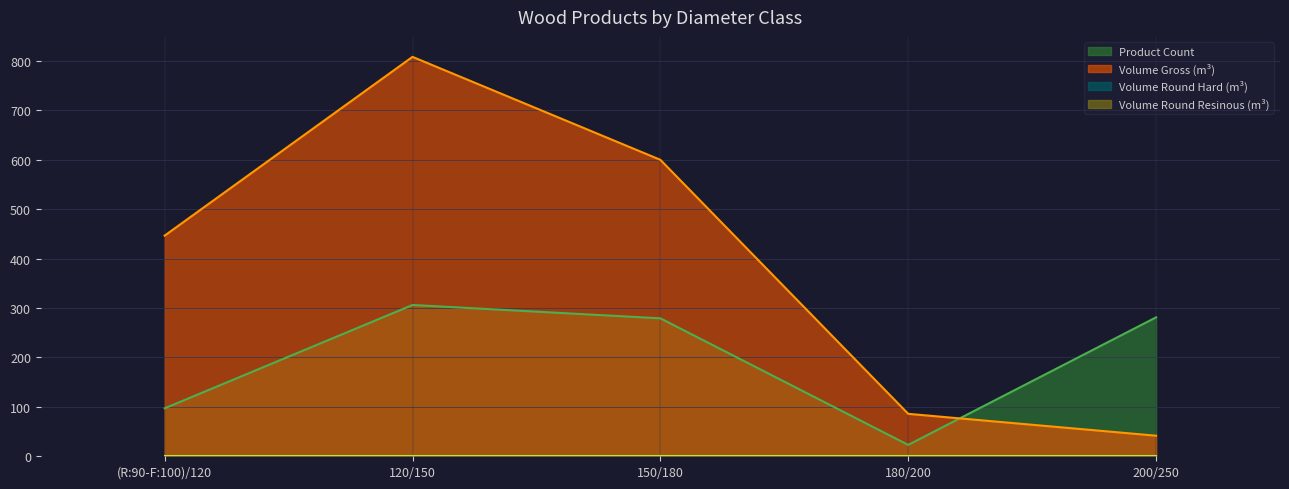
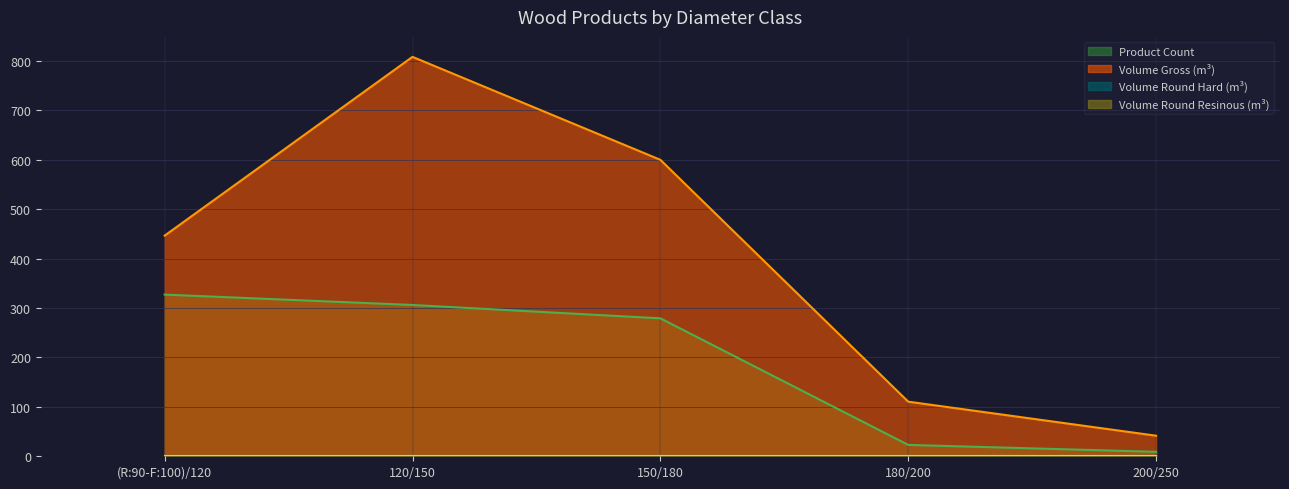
Product Count, (R:90-F:100)/120: 100 -> 330
Volume Gross (m³), 180/200: 90 -> 110
Product Count, 200/250: 280 -> 10
